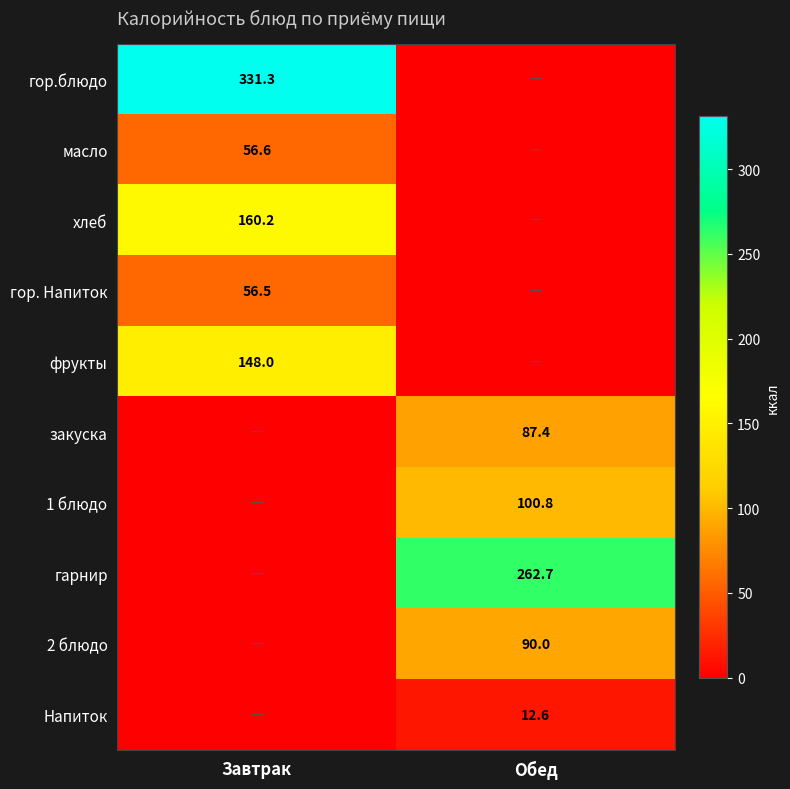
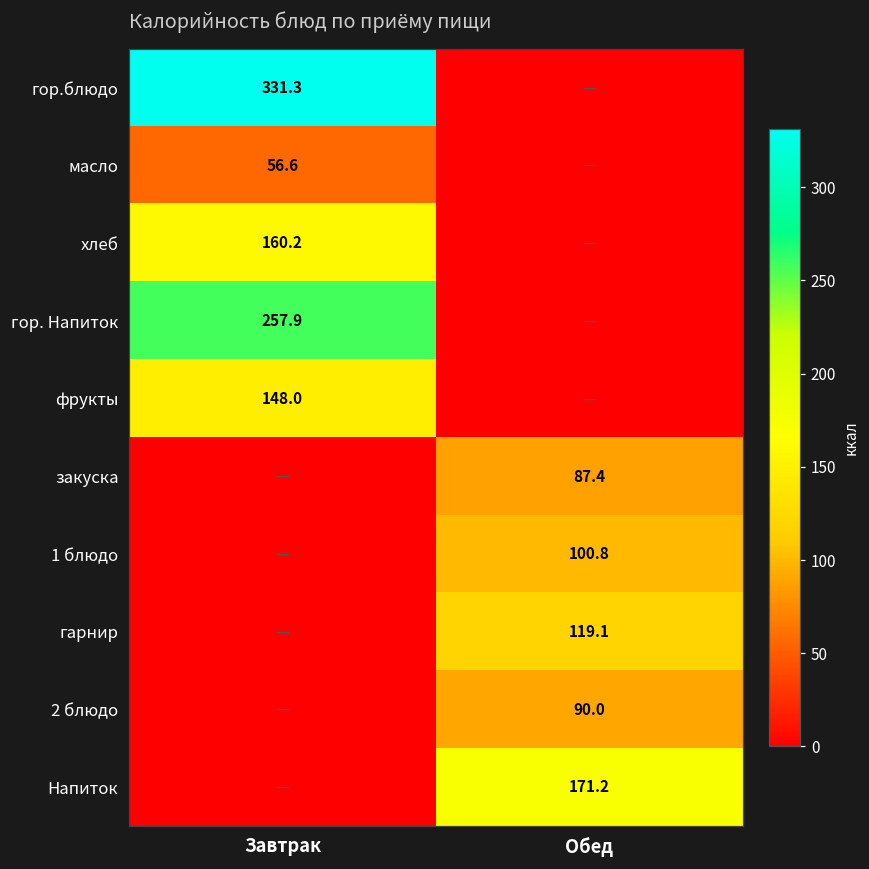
гор. Напиток, Завтрак: 56.5 -> 257.9
гарнир, Обед: 262.7 -> 119.1
Напиток, Обед: 12.6 -> 171.2
